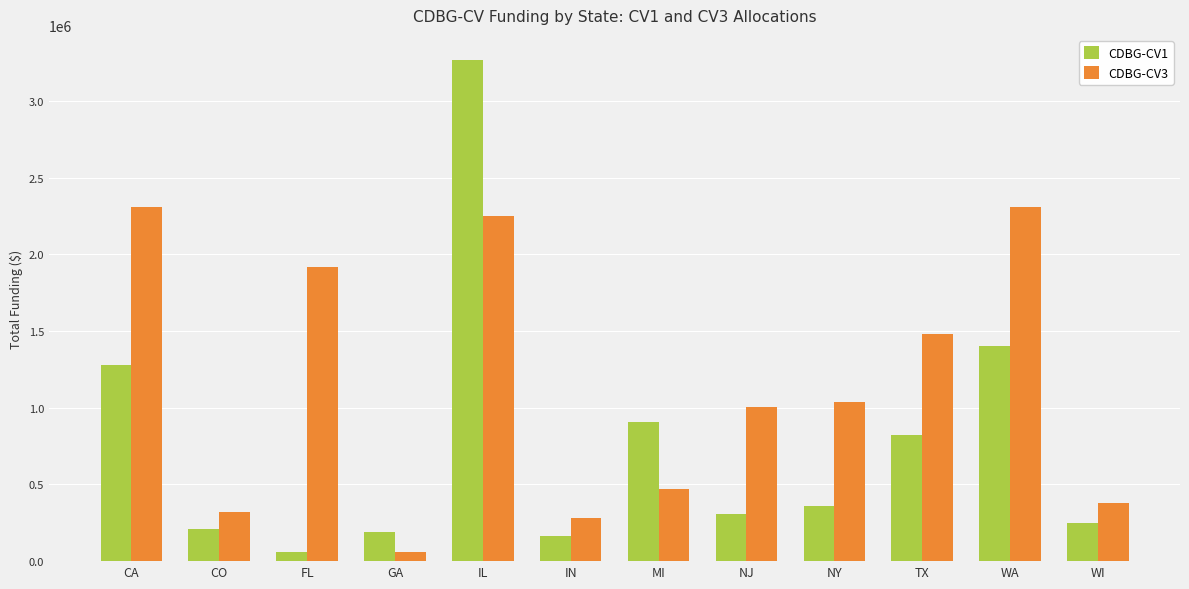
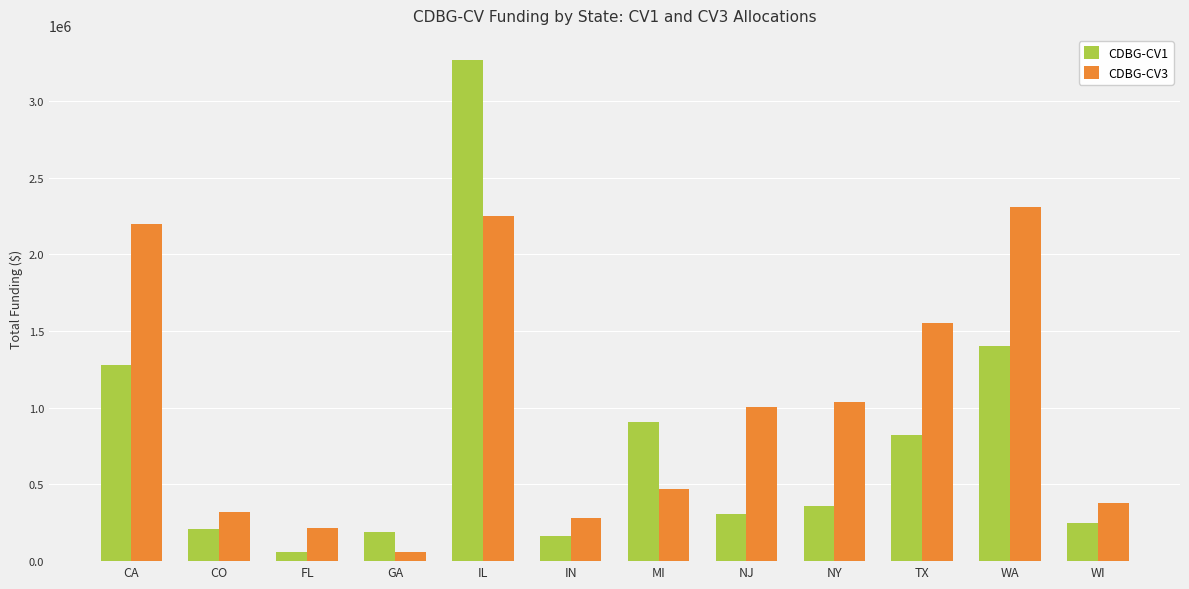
CDBG-CV3, CA: 2310000 -> 2200000
CDBG-CV3, FL: 1920000 -> 220000
CDBG-CV3, TX: 1480000 -> 1550000
